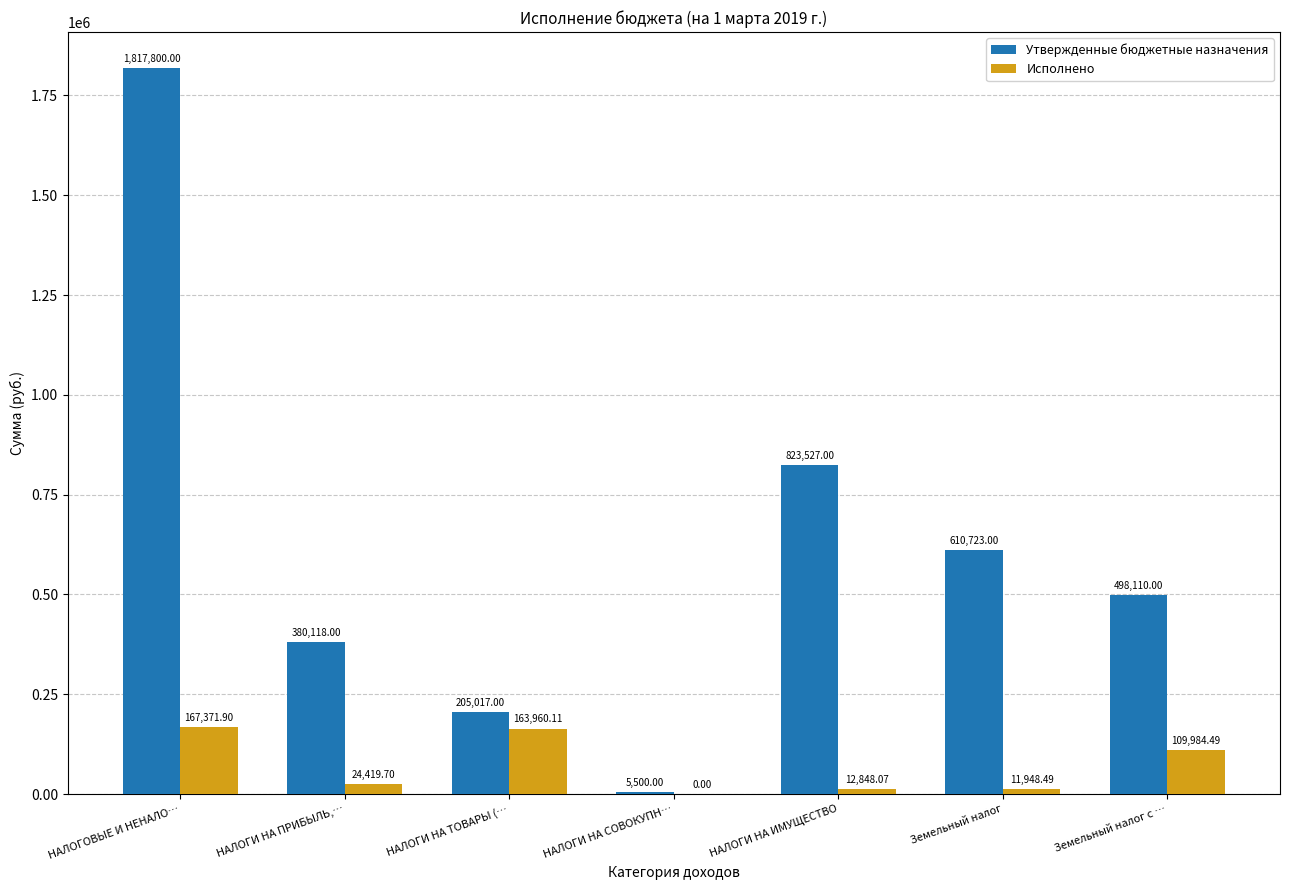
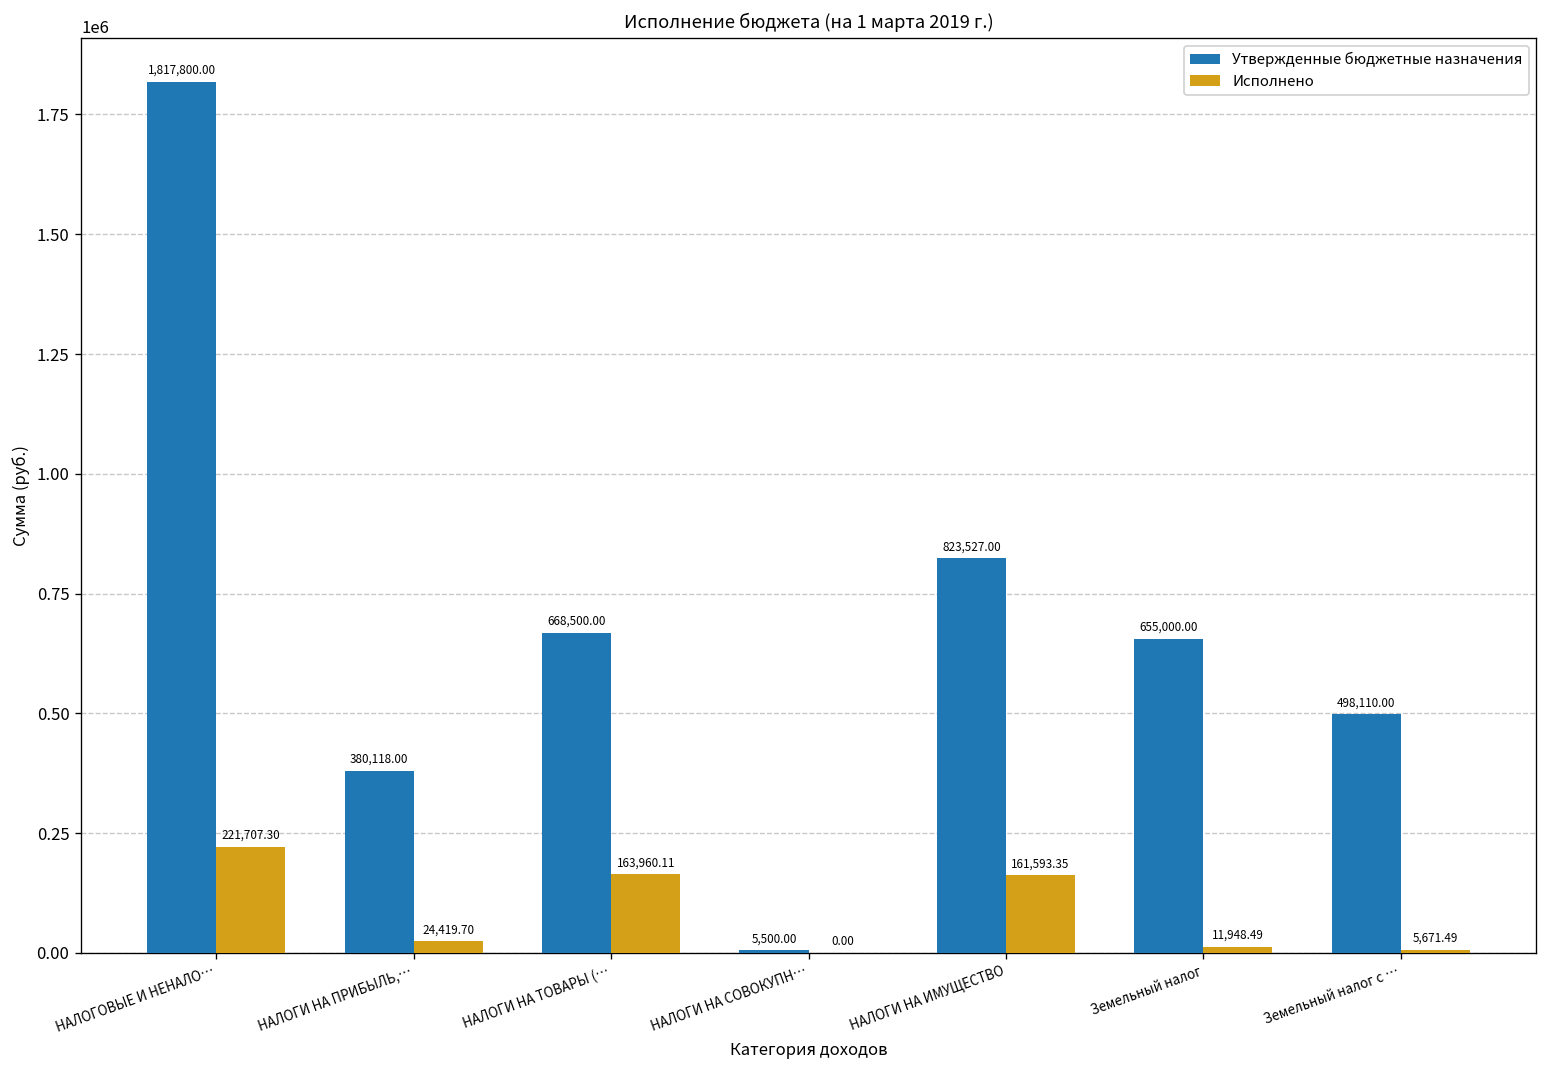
Исполнено, НАЛОГОВЫЕ И НЕНАЛО…: 167,371.90 -> 221,707.30
Утвержденные бюджетные назначения, НАЛОГИ НА ТОВАРЫ (…: 205,017.00 -> 668,500.00
Исполнено, НАЛОГИ НА ИМУЩЕСТВО: 12,848.07 -> 161,593.35
Утвержденные бюджетные назначения, Земельный налог: 610,723.00 -> 655,000.00
Исполнено, Земельный налог с …: 109,984.49 -> 5,671.49
